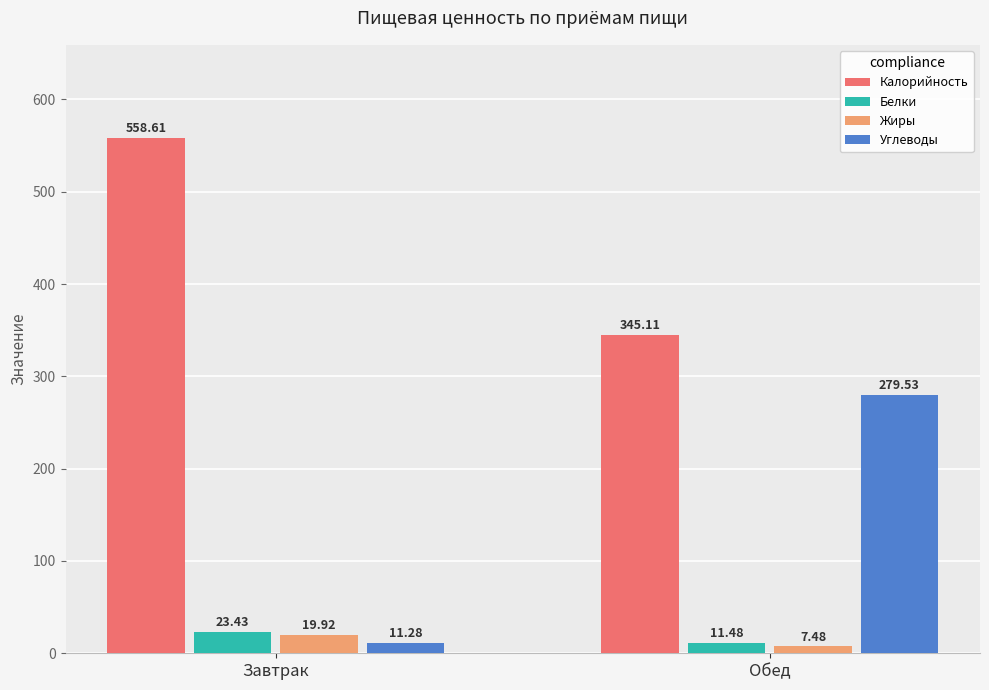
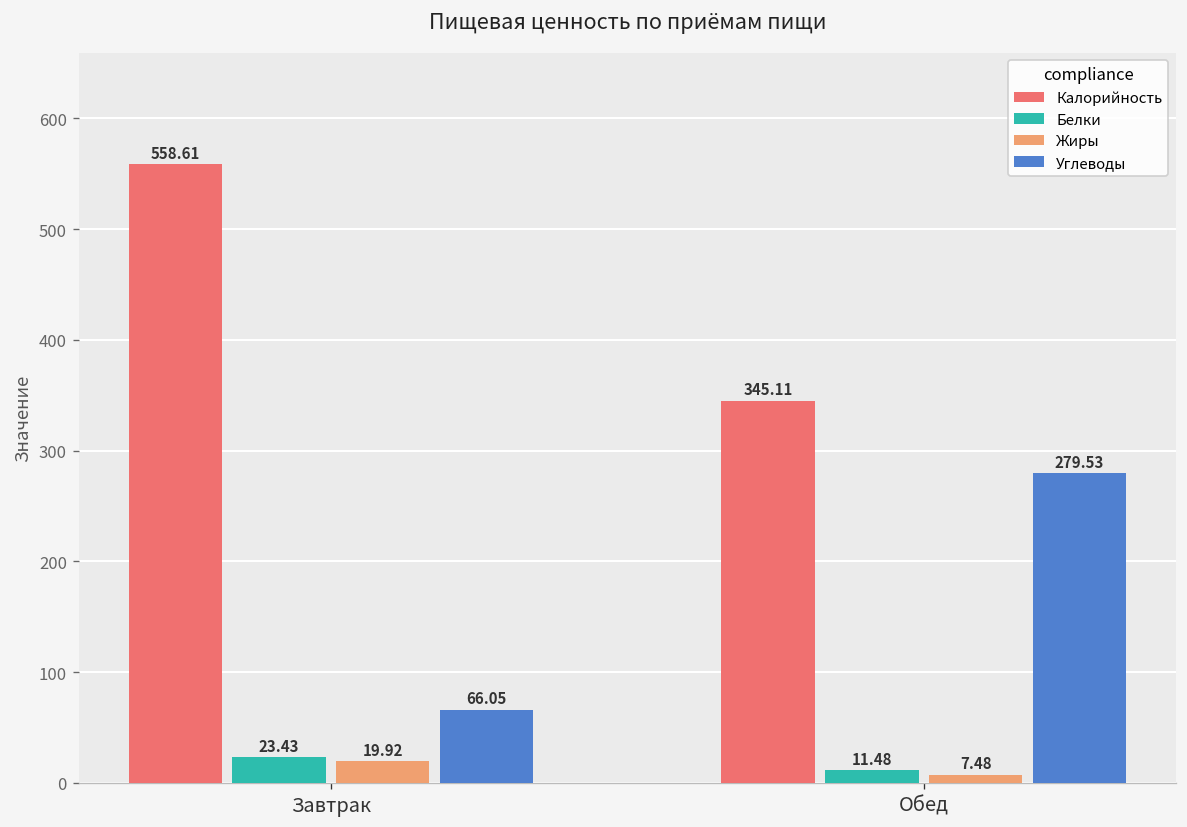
Углеводы, Завтрак: 11.28 -> 66.05
